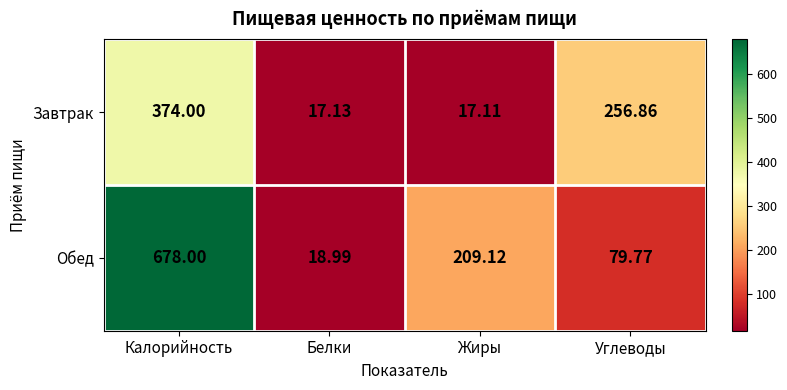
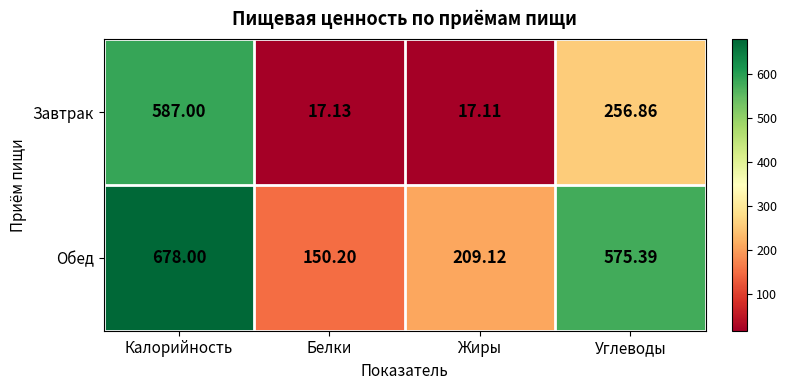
Завтрак, Калорийность: 374.00 -> 587.00
Обед, Белки: 18.99 -> 150.20
Обед, Углеводы: 79.77 -> 575.39
